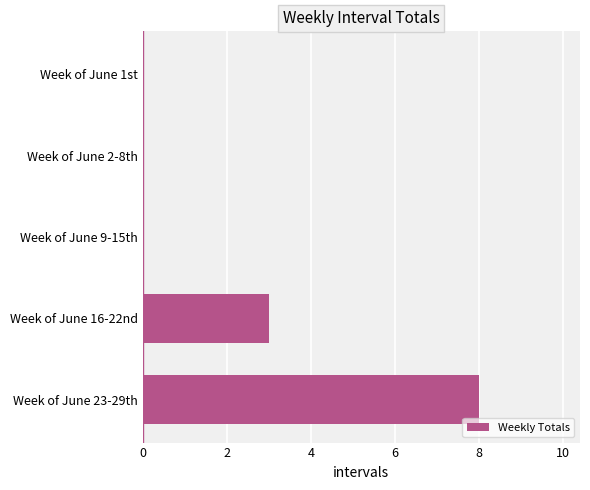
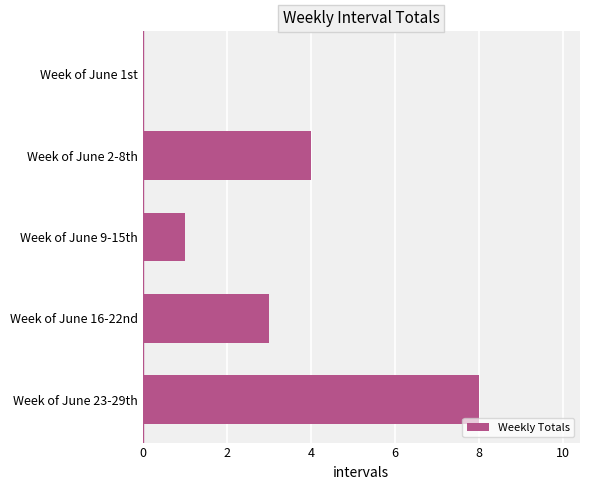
Week of June 2-8th: 0 -> 4
Week of June 9-15th: 0 -> 1
